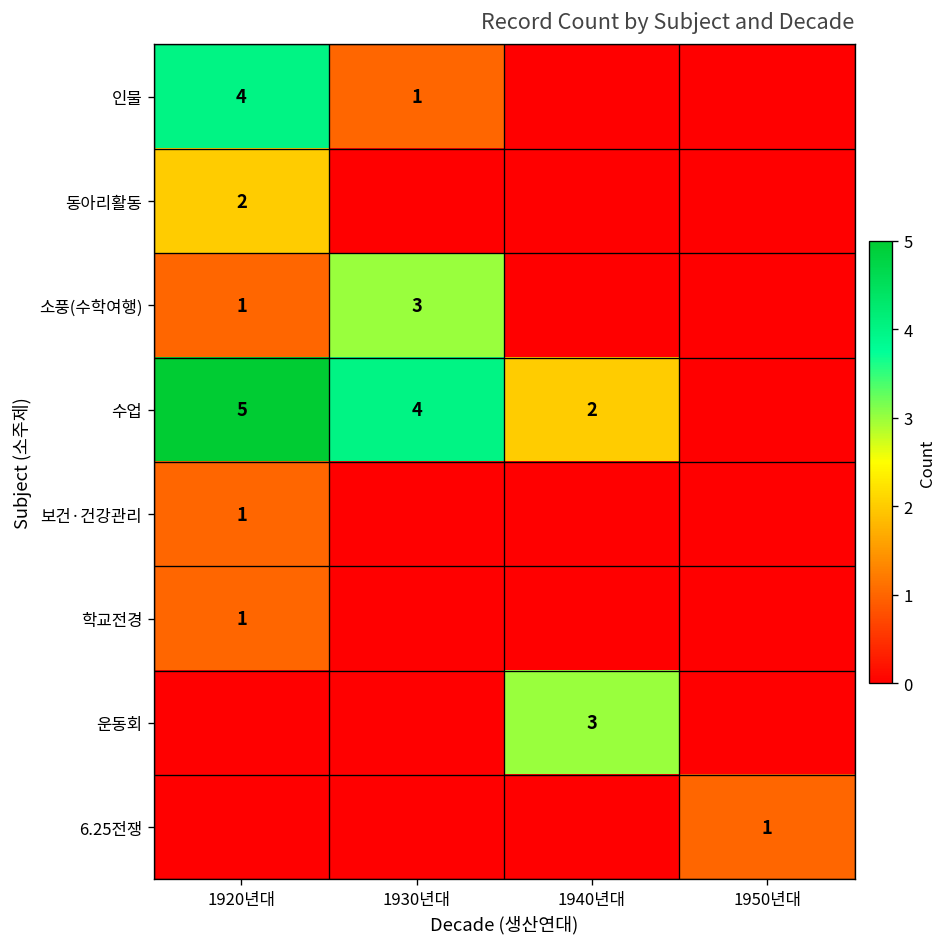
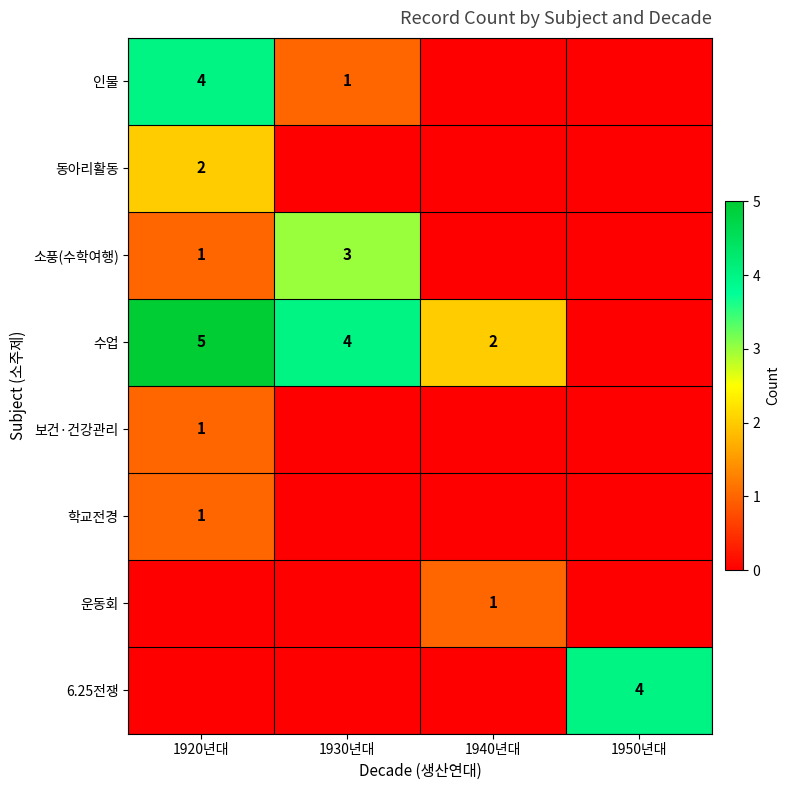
운동회, 1940년대: 3 -> 1
6.25전쟁, 1950년대: 1 -> 4
